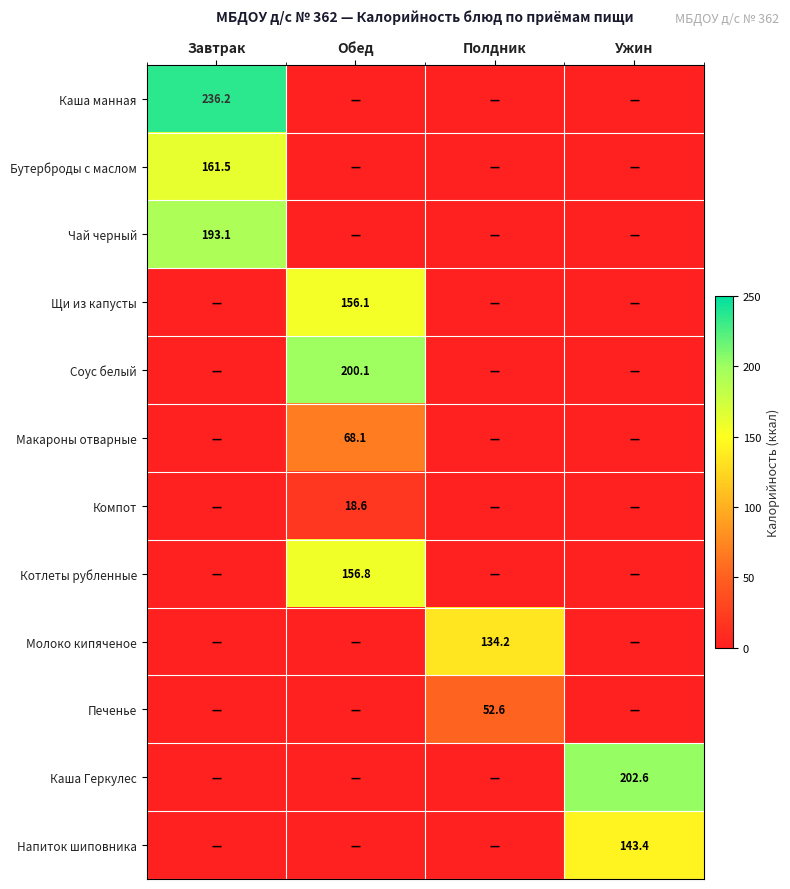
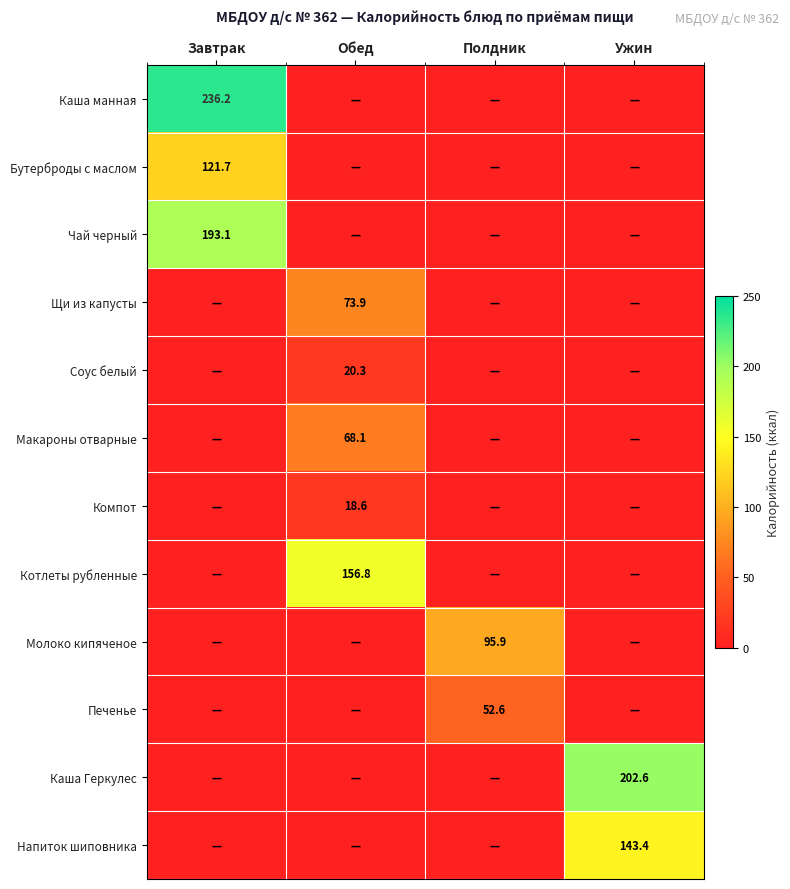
Бутерброды с маслом, Завтрак: 161.5 -> 121.7
Щи из капусты, Обед: 156.1 -> 73.9
Соус белый, Обед: 200.1 -> 20.3
Молоко кипяченое, Полдник: 134.2 -> 95.9
